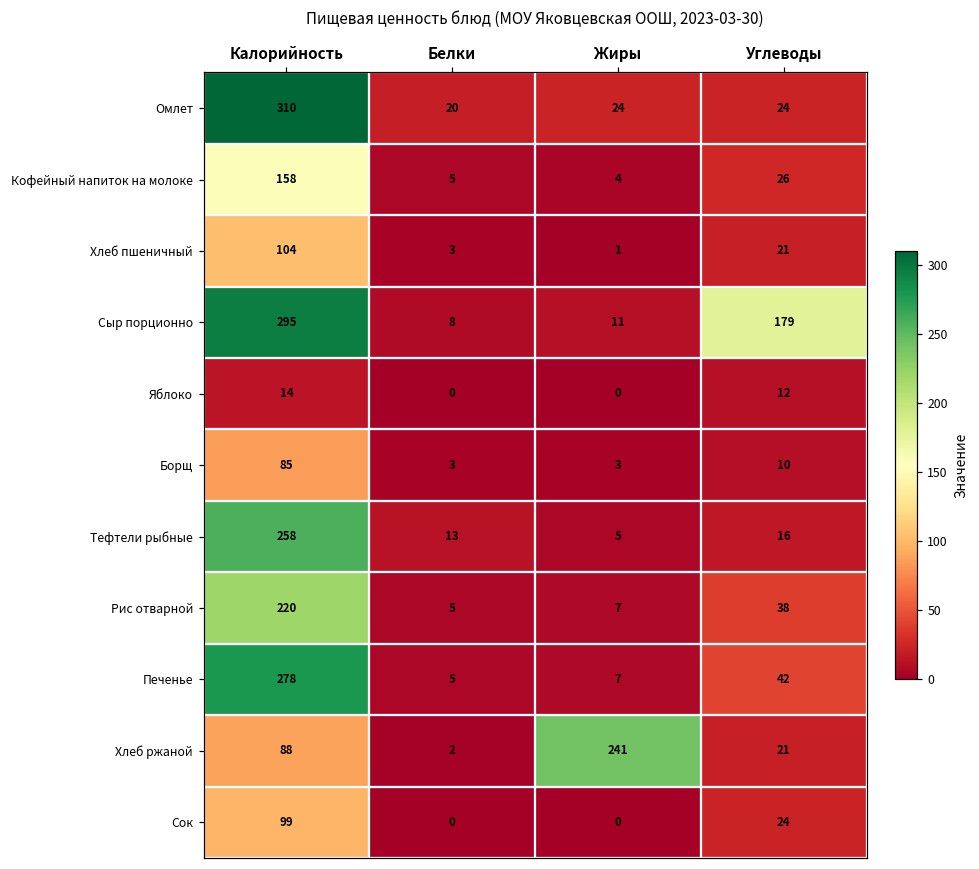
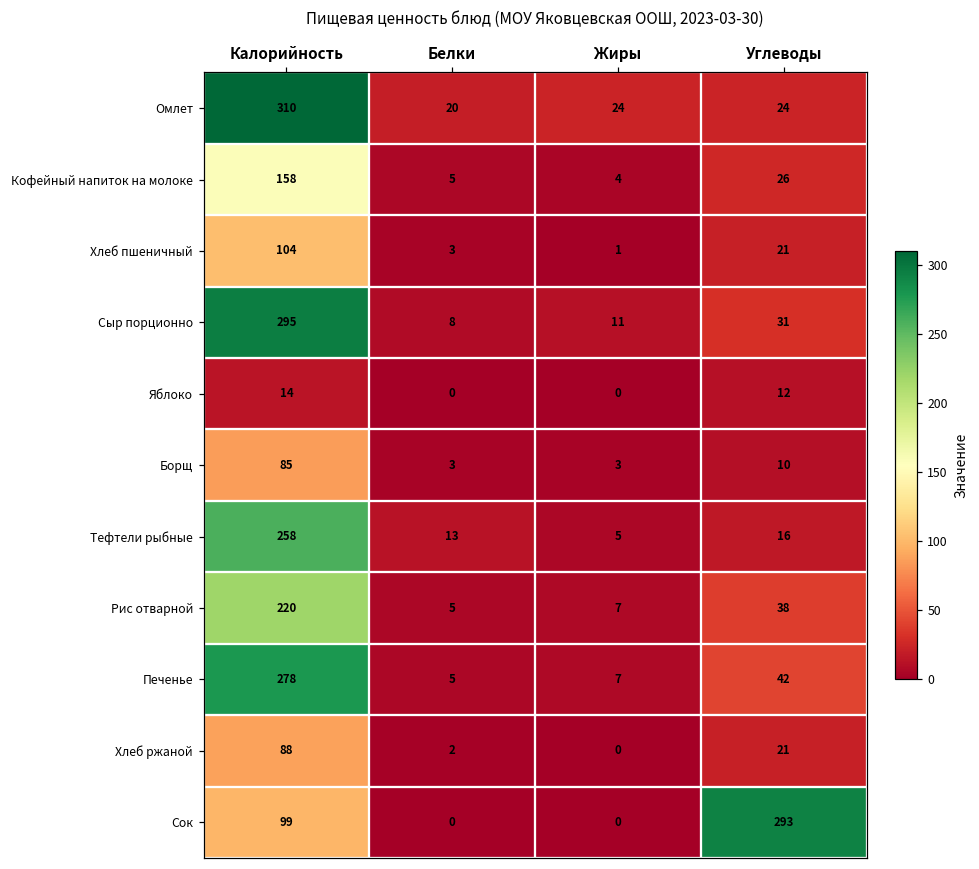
Сыр порционно, Углеводы: 179 -> 31
Хлеб ржаной, Жиры: 241 -> 0
Сок, Углеводы: 24 -> 293
